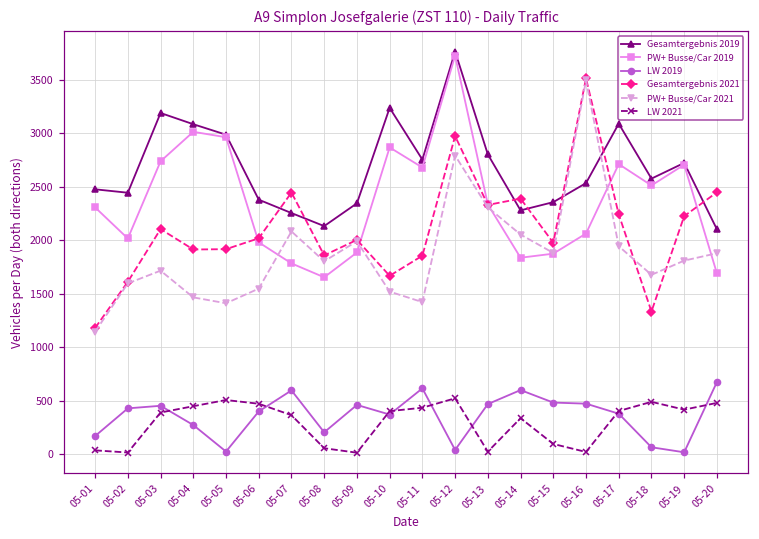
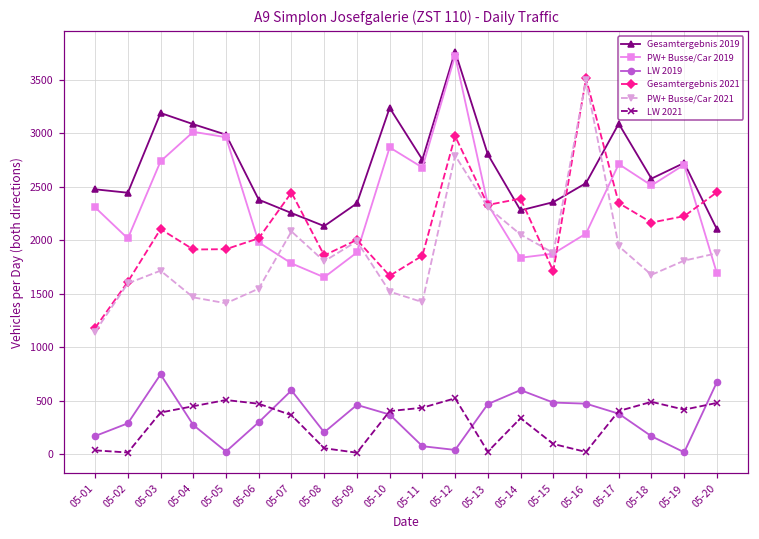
LW 2019, 05-02: 400 -> 300
LW 2019, 05-03: 500 -> 700
LW 2019, 05-06: 400 -> 300
LW 2019, 05-11: 600 -> 100
Gesamtergebnis 2021, 05-15: 2000 -> 1700
Gesamtergebnis 2021, 05-17: 2200 -> 2300
LW 2019, 05-18: 100 -> 200
Gesamtergebnis 2021, 05-18: 1300 -> 2200
